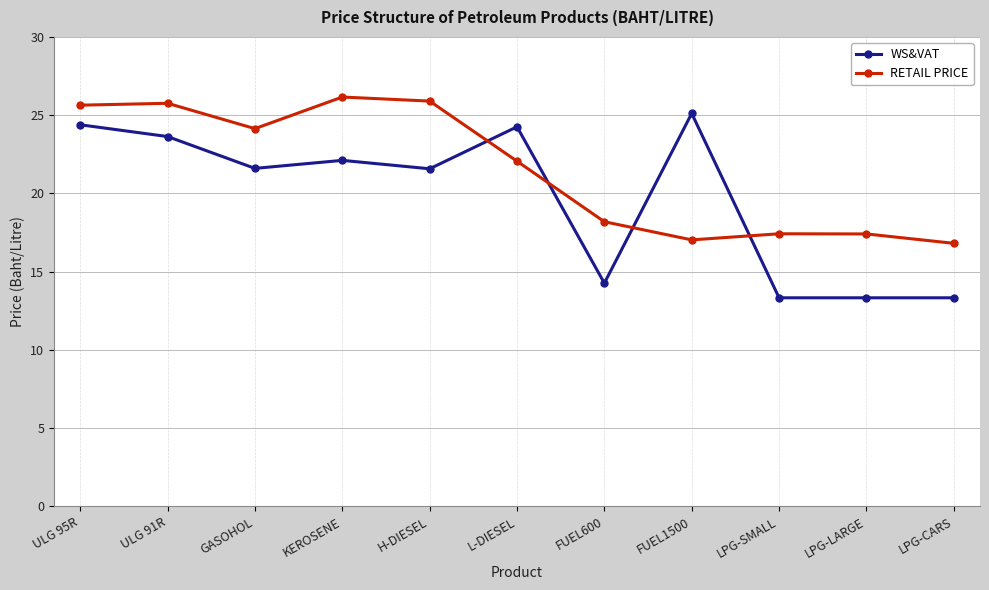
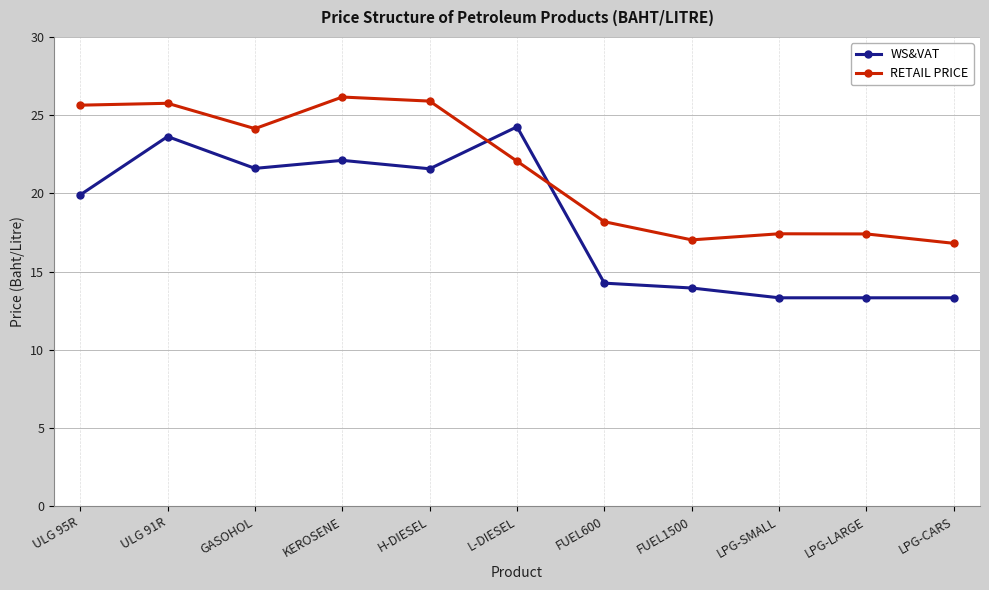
WS&VAT, ULG 95R: 24.4 -> 19.9
WS&VAT, FUEL1500: 25.1 -> 14.0
